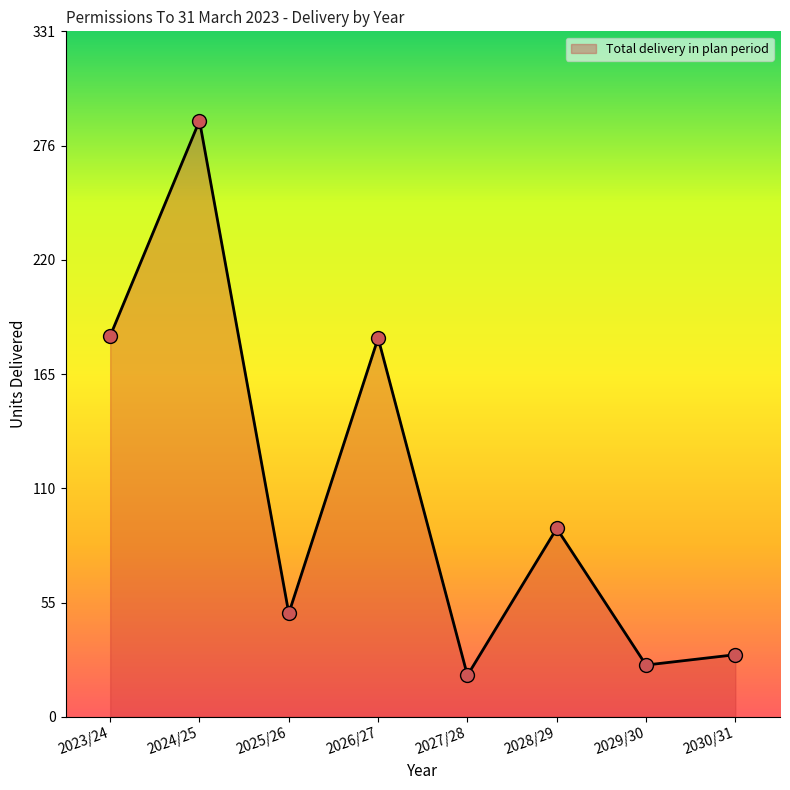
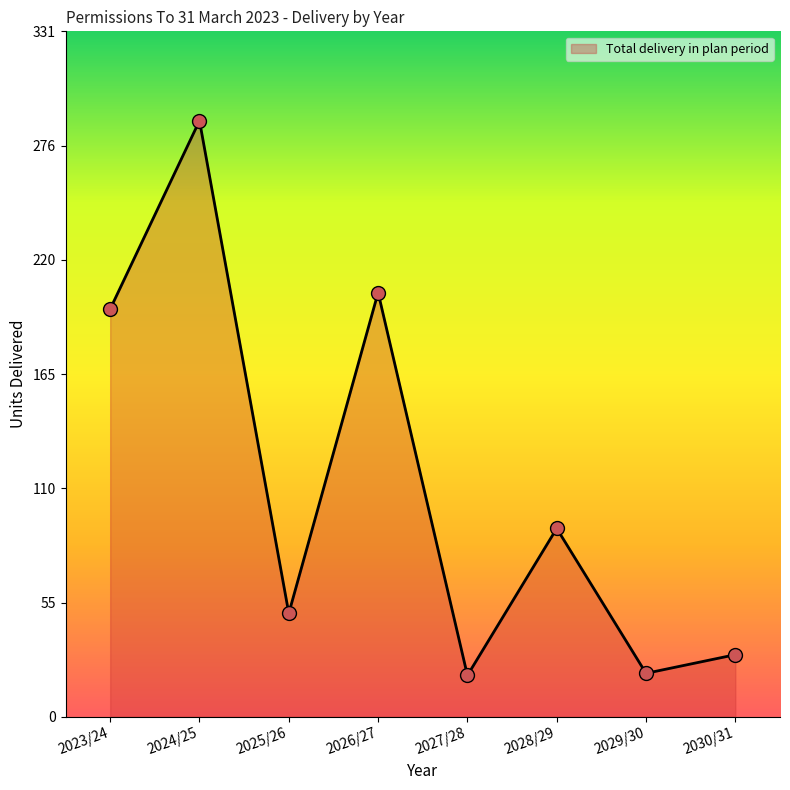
2023/24: 184 -> 197
2026/27: 183 -> 205
2029/30: 25 -> 21
